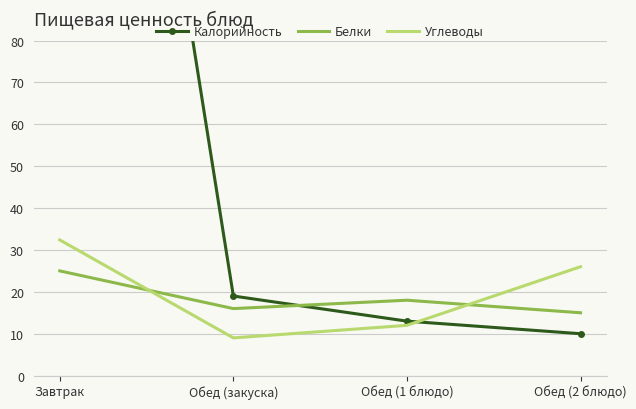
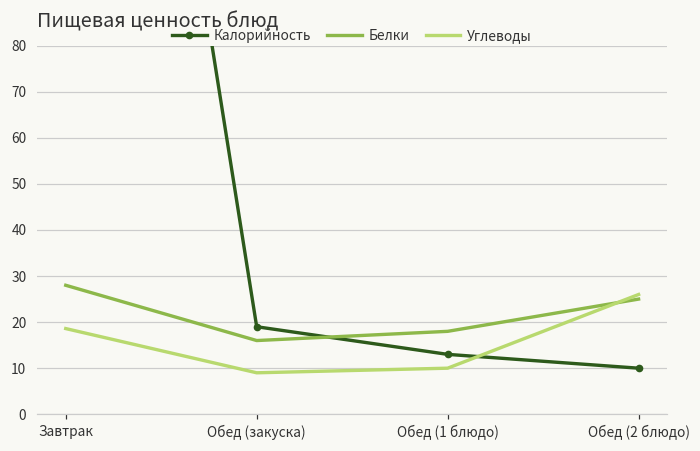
Белки, Завтрак: 25 -> 28
Углеводы, Завтрак: 32 -> 19
Углеводы, Обед (1 блюдо): 12 -> 10
Белки, Обед (2 блюдо): 15 -> 25
